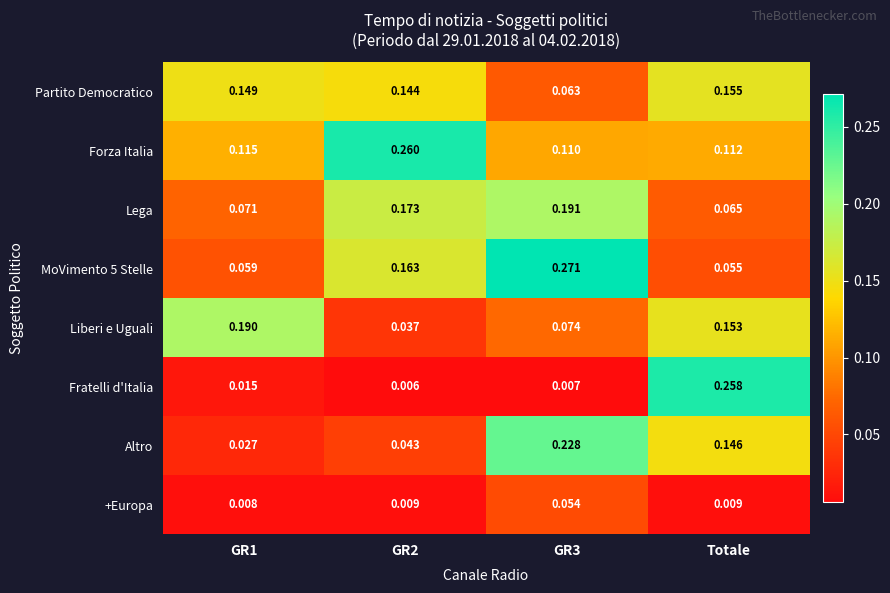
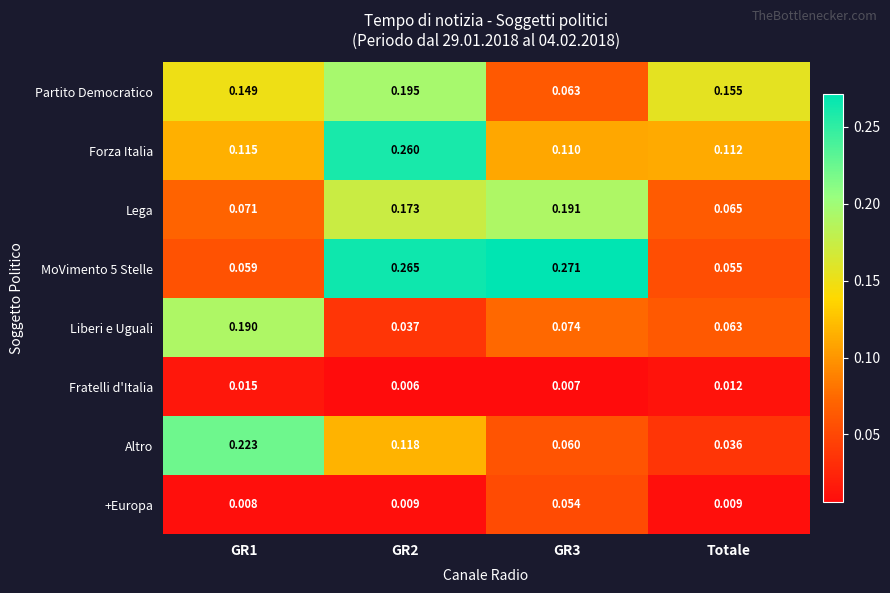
Partito Democratico, GR2: 0.144 -> 0.195
MoVimento 5 Stelle, GR2: 0.163 -> 0.265
Liberi e Uguali, Totale: 0.153 -> 0.063
Fratelli d'Italia, Totale: 0.258 -> 0.012
Altro, GR1: 0.027 -> 0.223
Altro, GR2: 0.043 -> 0.118
Altro, GR3: 0.228 -> 0.060
Altro, Totale: 0.146 -> 0.036
